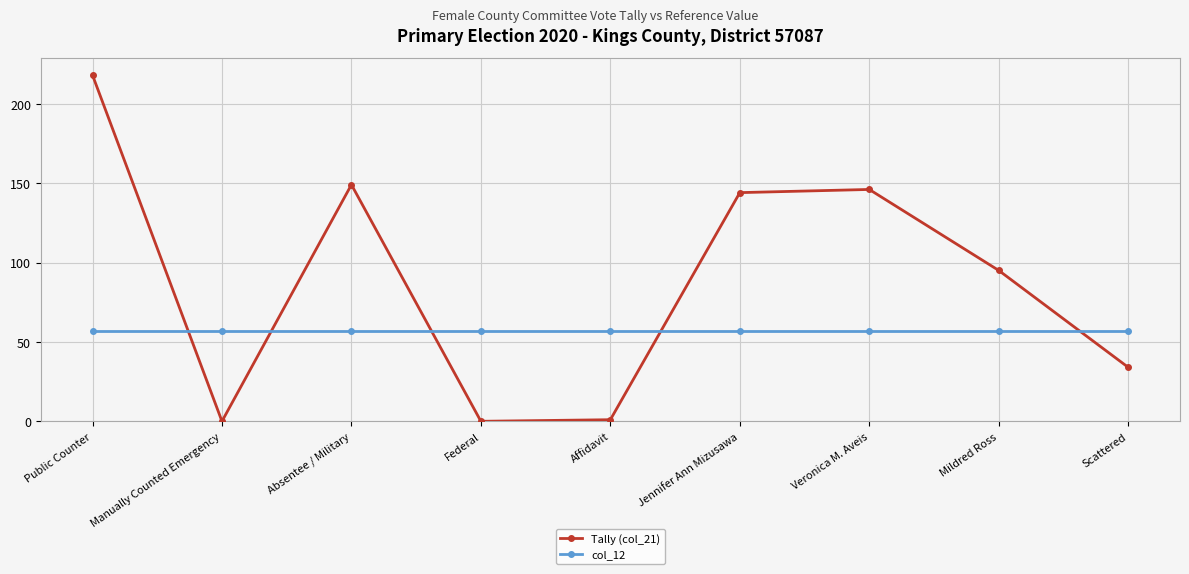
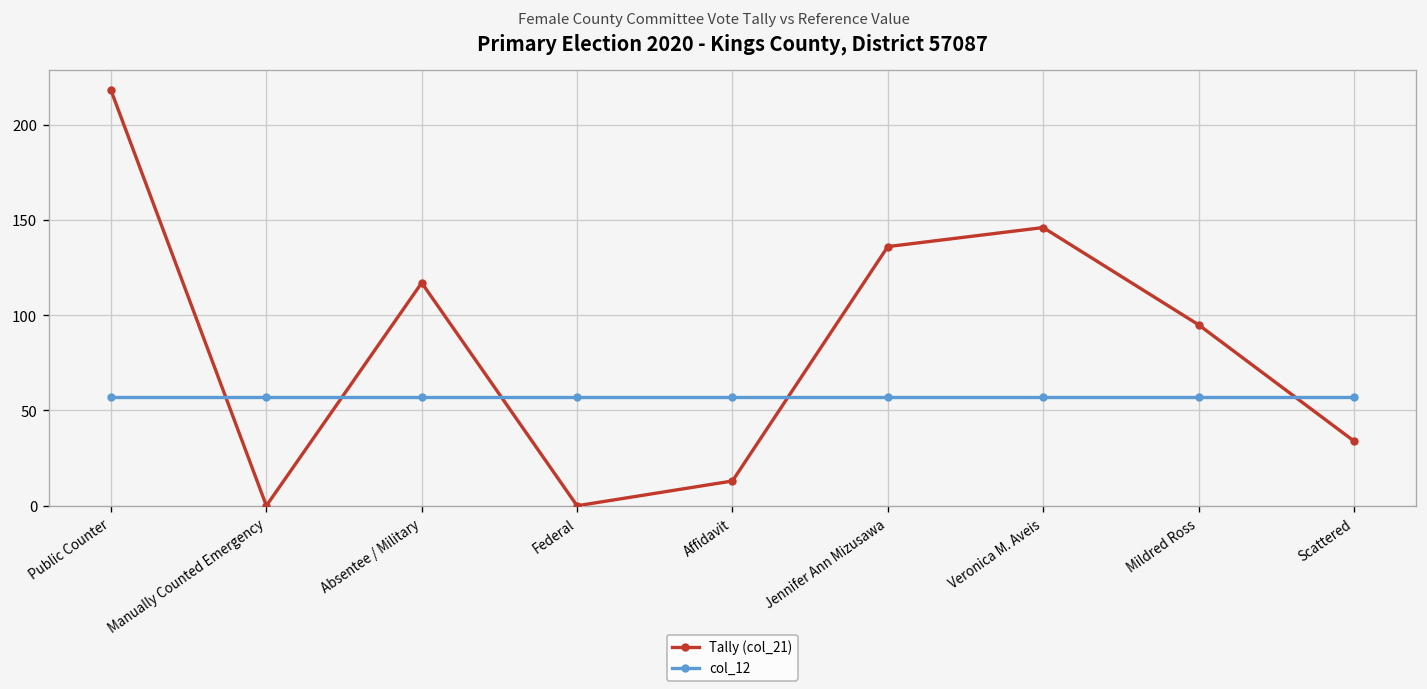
Tally (col_21), Absentee / Military: 149 -> 117
Tally (col_21), Affidavit: 1 -> 13
Tally (col_21), Jennifer Ann Mizusawa: 144 -> 136
